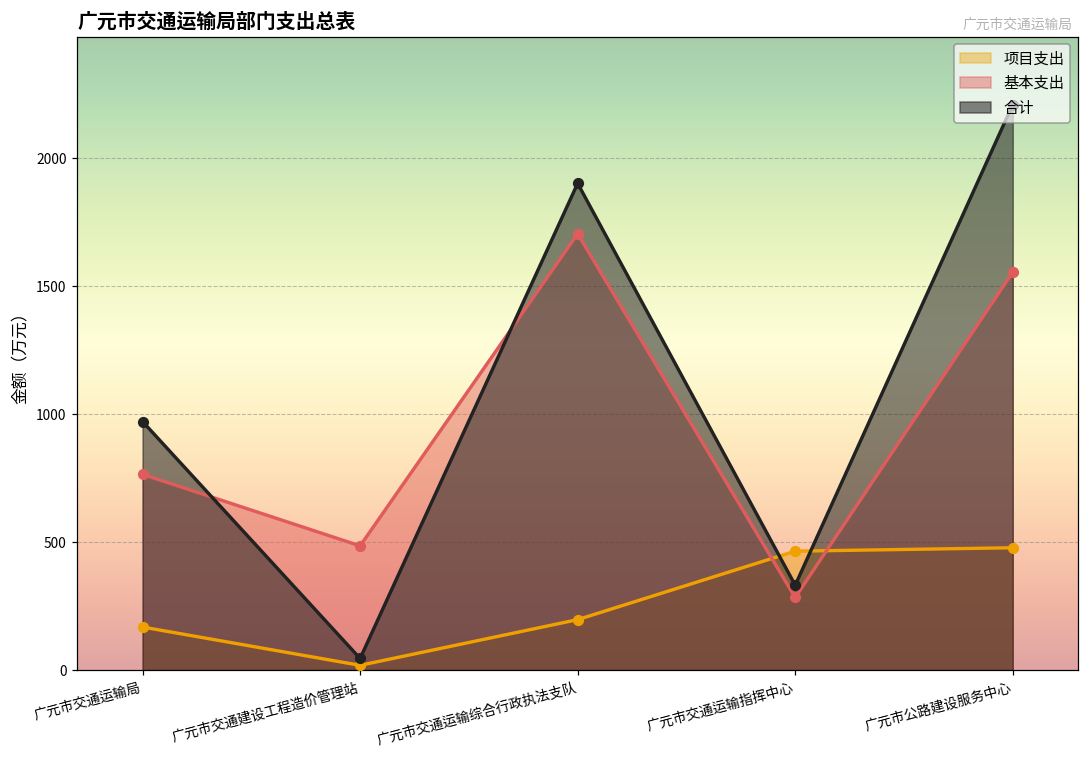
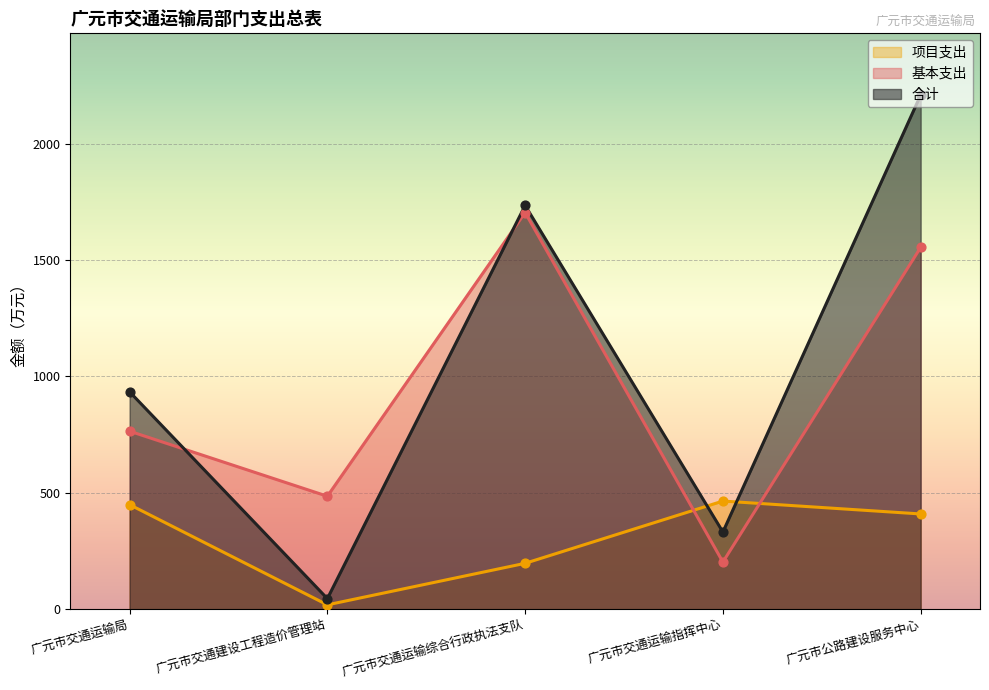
项目支出, 广元市交通运输局: 170 -> 450
合计, 广元市交通运输局: 970 -> 930
合计, 广元市交通运输综合行政执法支队: 1900 -> 1730
基本支出, 广元市交通运输指挥中心: 280 -> 200
项目支出, 广元市公路建设服务中心: 480 -> 410
